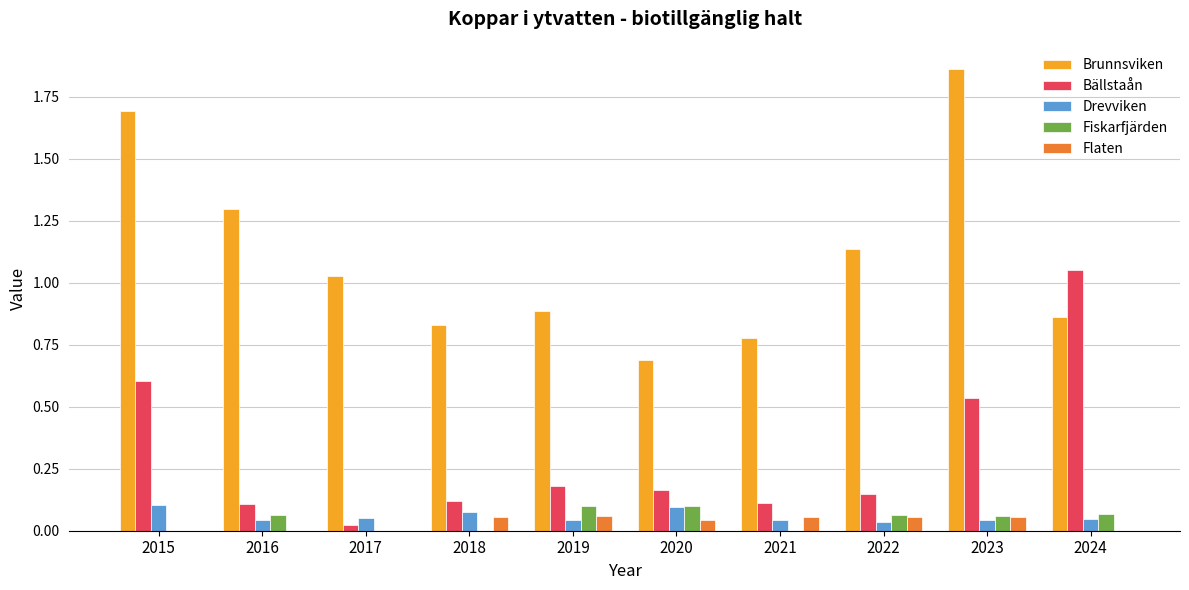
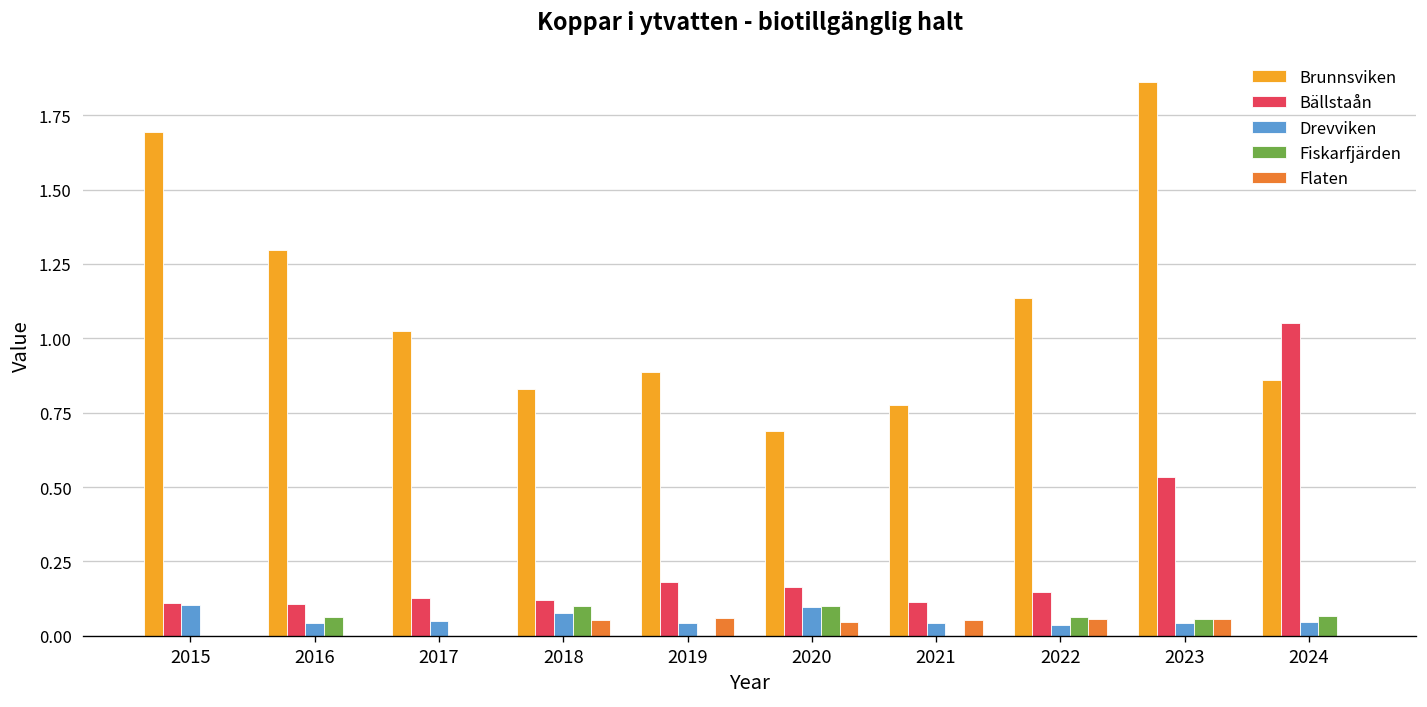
Bällstaån, 2015: 0.60 -> 0.11
Bällstaån, 2017: 0.02 -> 0.13
Fiskarfjärden, 2018: 0.0 -> 0.1
Fiskarfjärden, 2019: 0.1 -> 0.0
